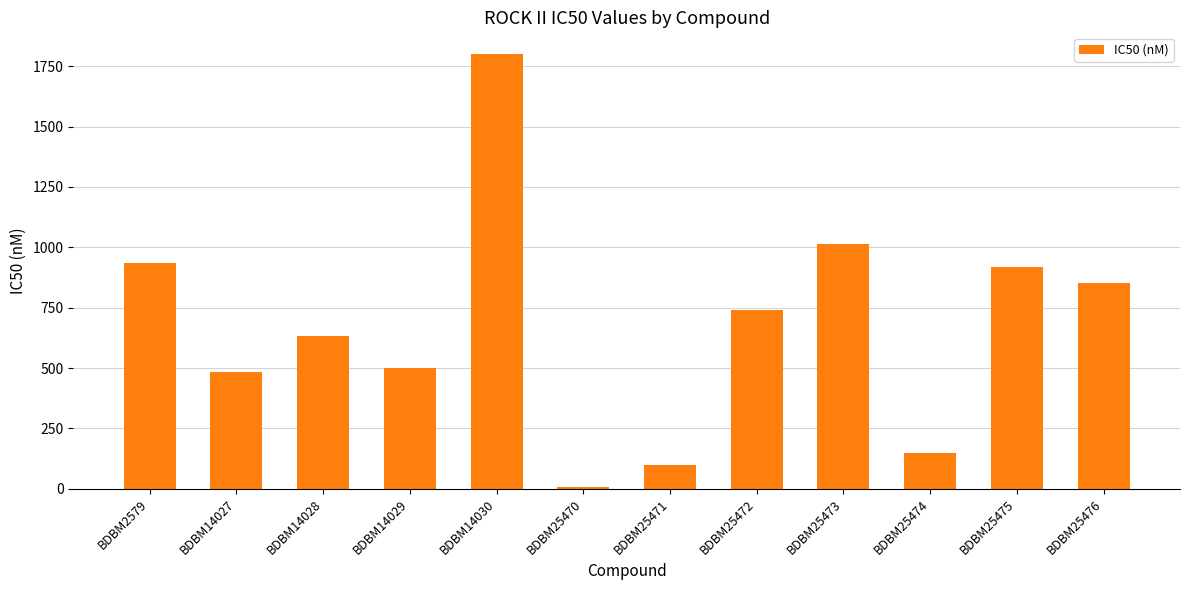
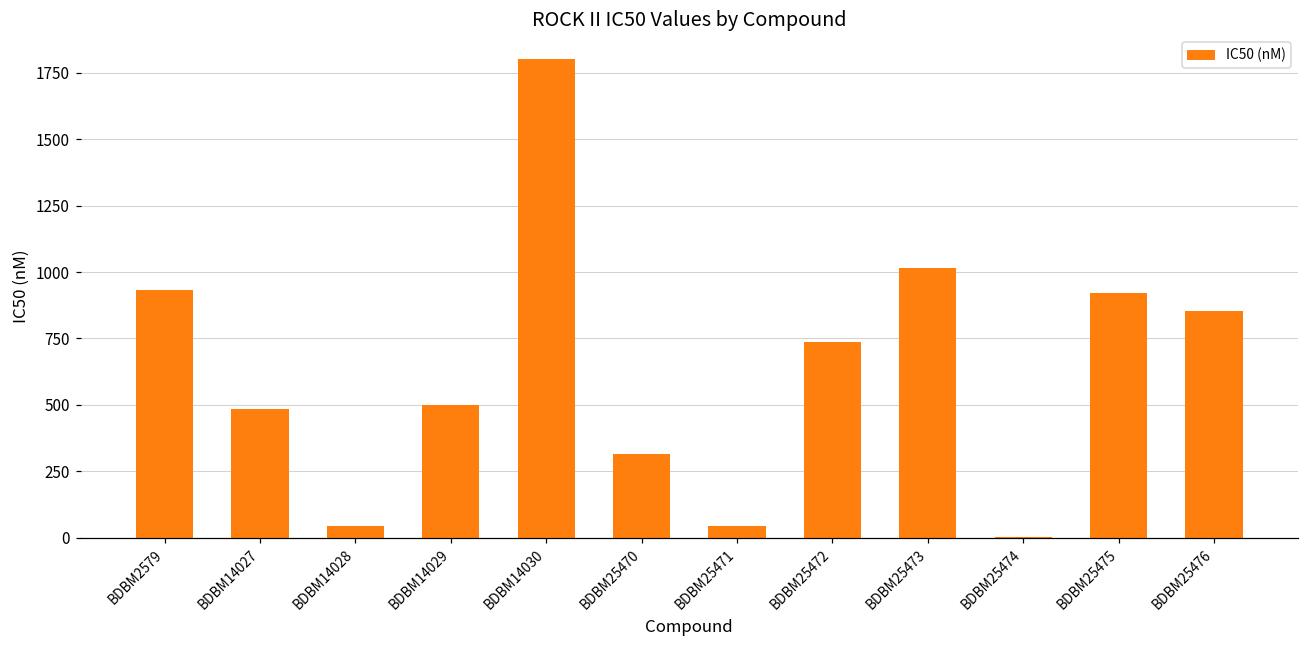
BDBM14028: 630 -> 50
BDBM25470: 10 -> 320
BDBM25471: 100 -> 50
BDBM25474: 150 -> 0
